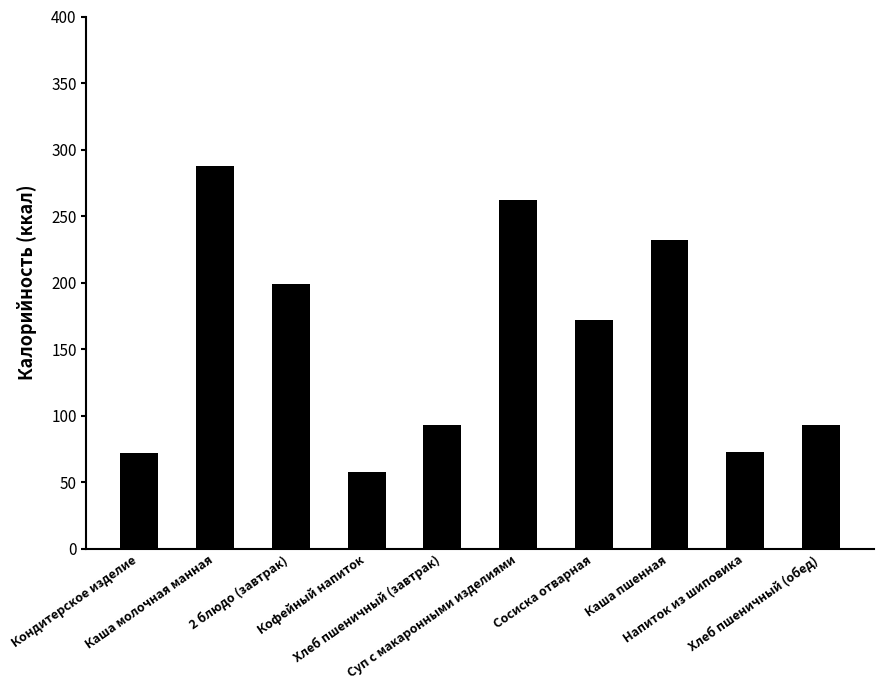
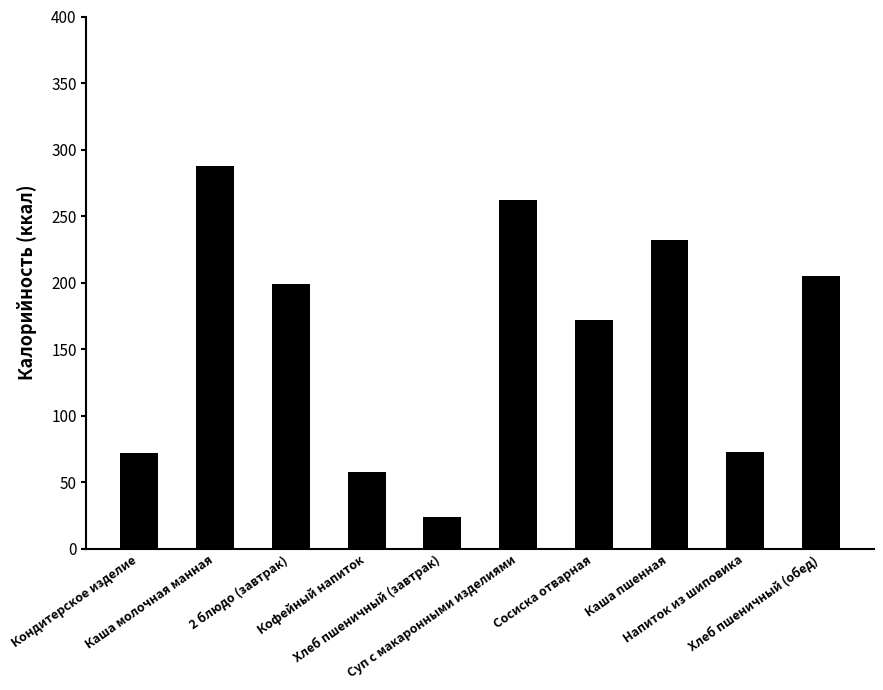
Хлеб пшеничный (завтрак): 93 -> 24
Хлеб пшеничный (обед): 93 -> 205
